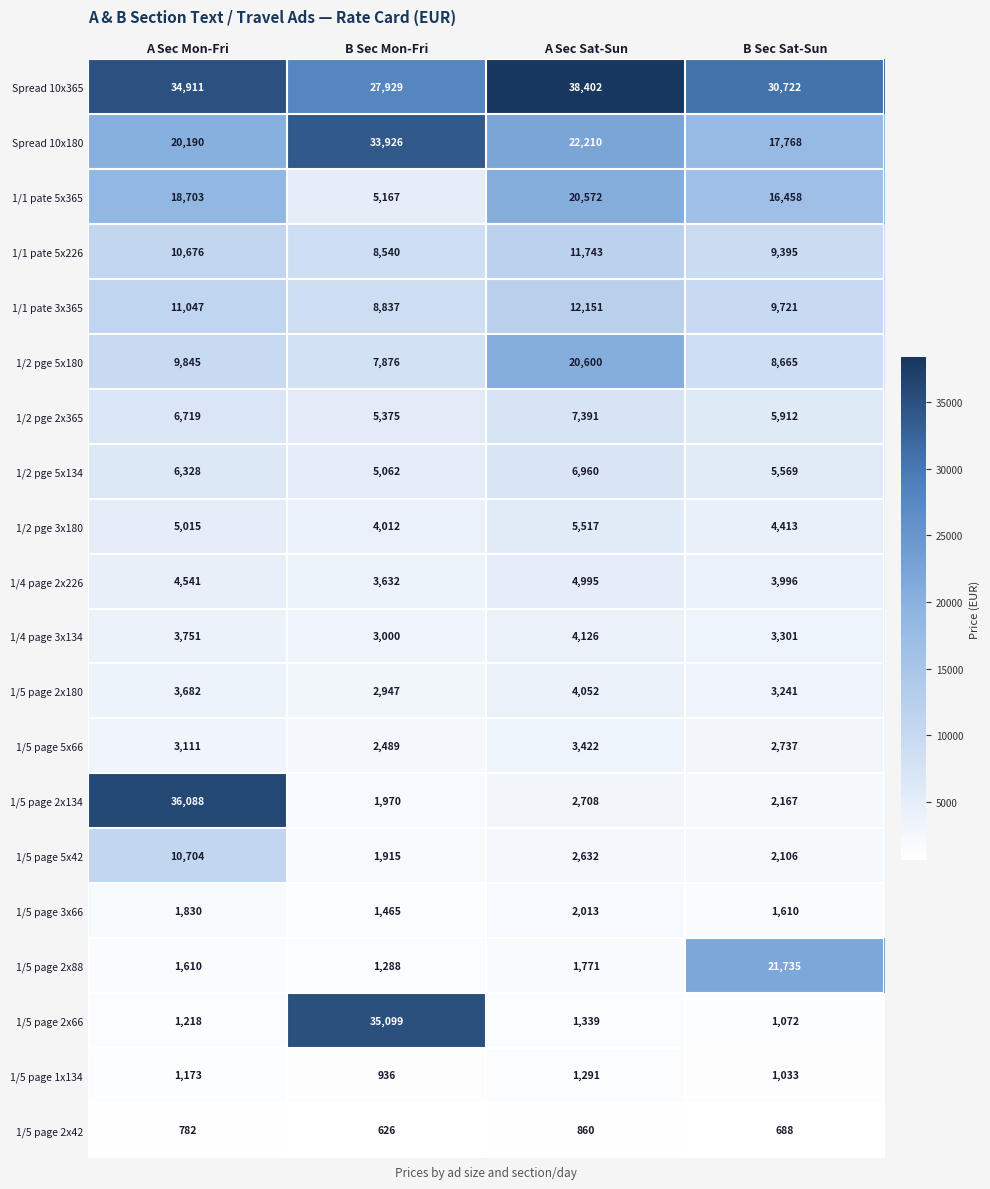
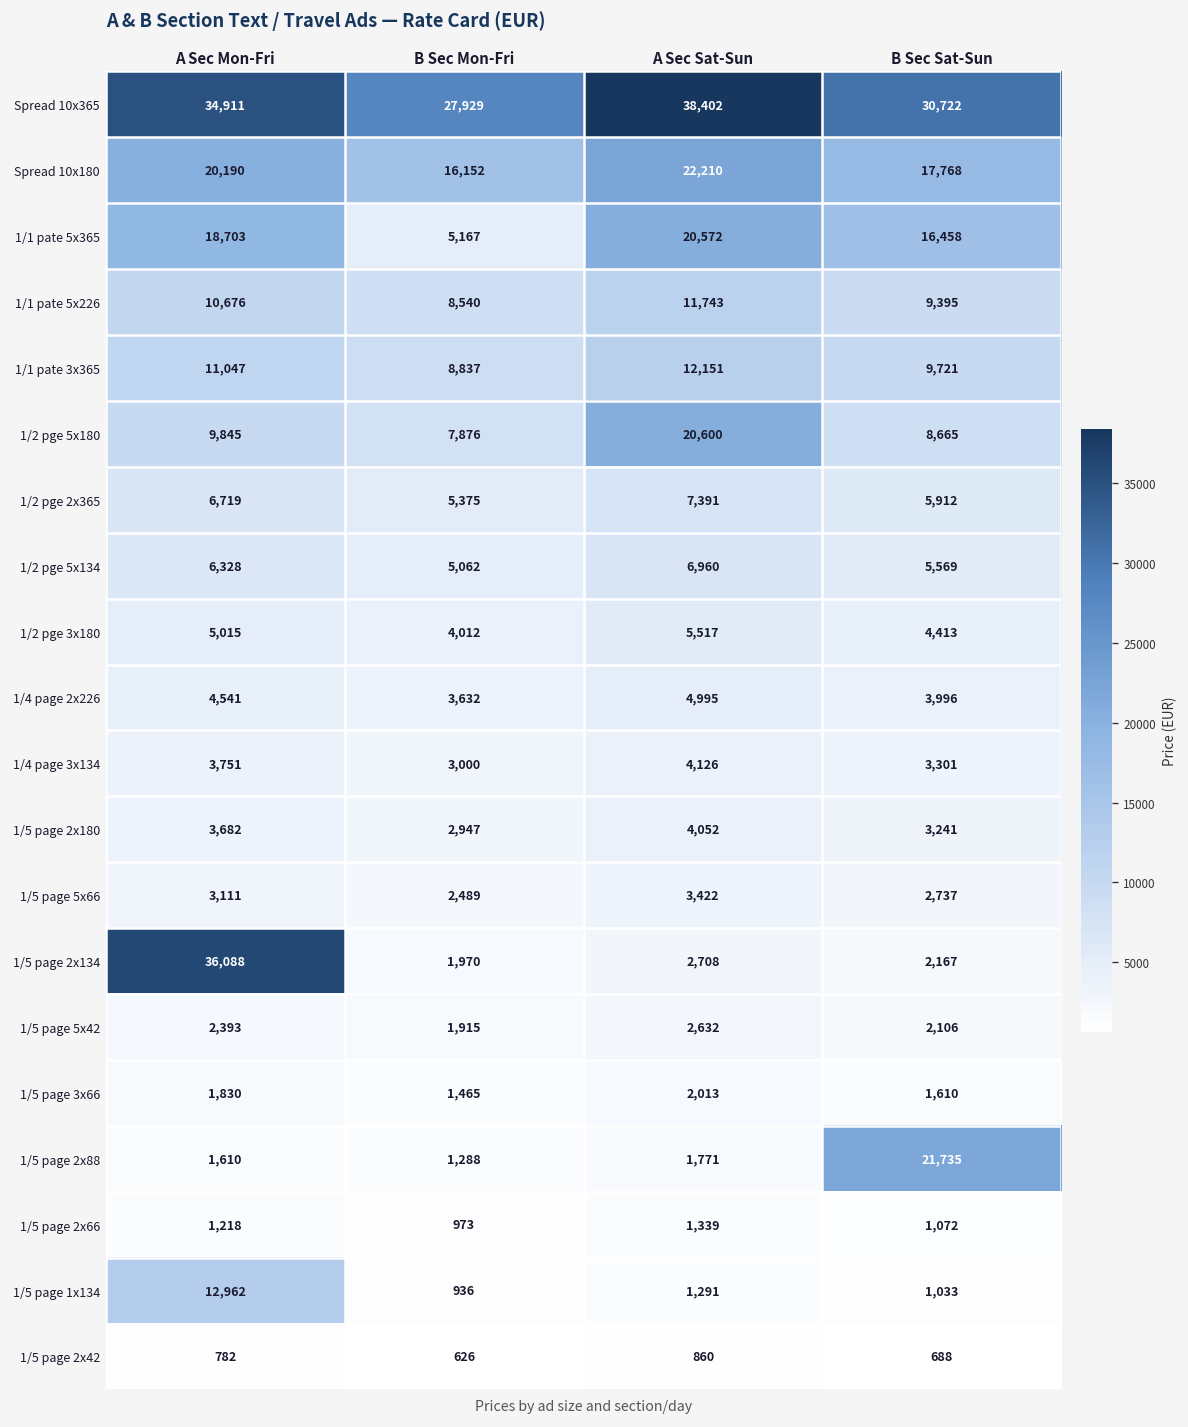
Spread 10x180, B Sec Mon-Fri: 33,926 -> 16,152
1/5 page 5x42, A Sec Mon-Fri: 10,704 -> 2,393
1/5 page 2x66, B Sec Mon-Fri: 35,099 -> 973
1/5 page 1x134, A Sec Mon-Fri: 1,173 -> 12,962
